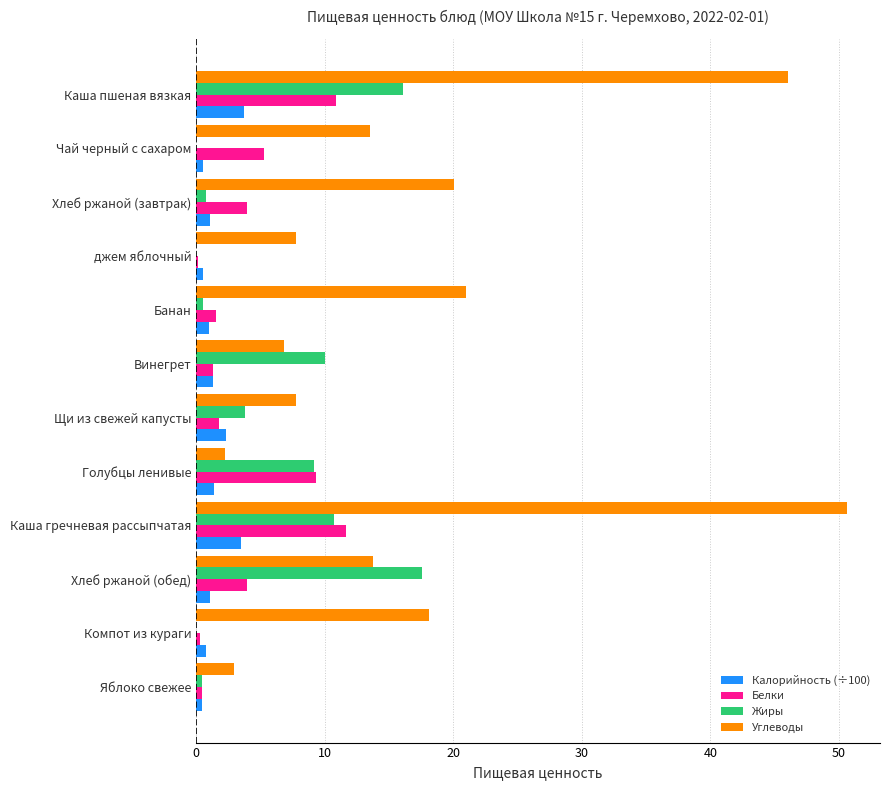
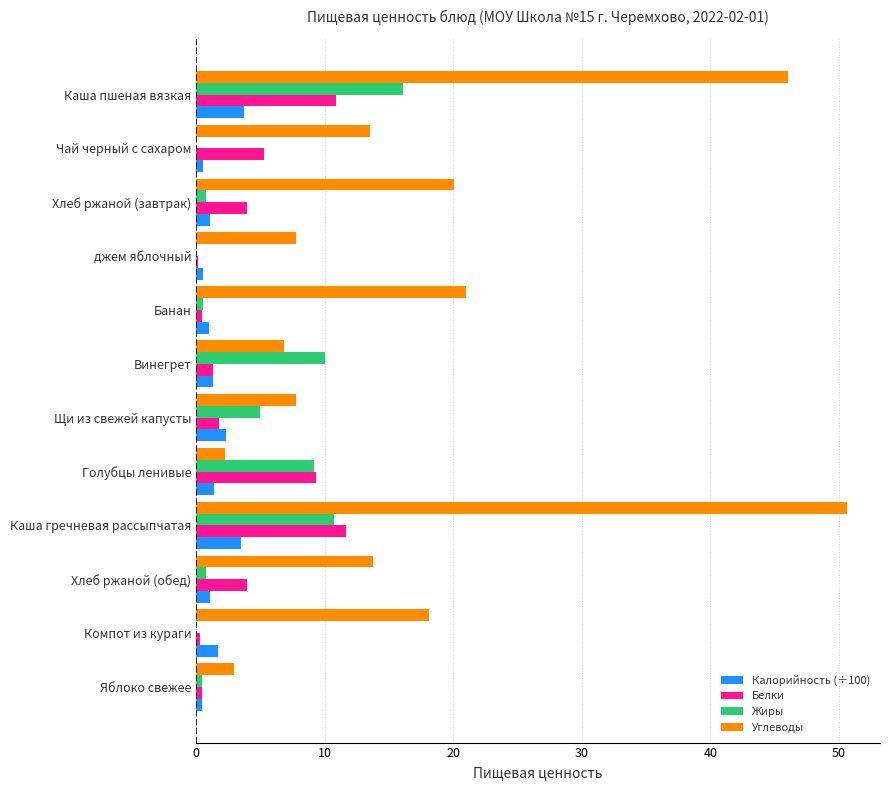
Белки, Банан: 1.5 -> 0.4
Жиры, Щи из свежей капусты: 3.8 -> 5.0
Жиры, Хлеб ржаной (обед): 17.6 -> 0.7
Калорийность (÷100), Компот из кураги: 0.7 -> 1.7
